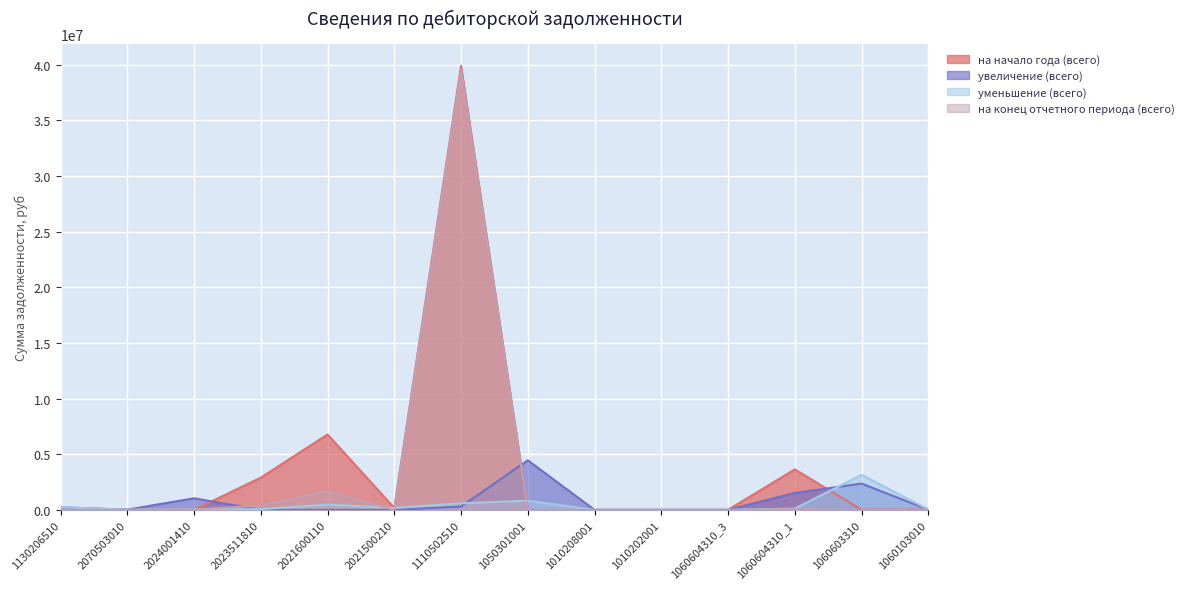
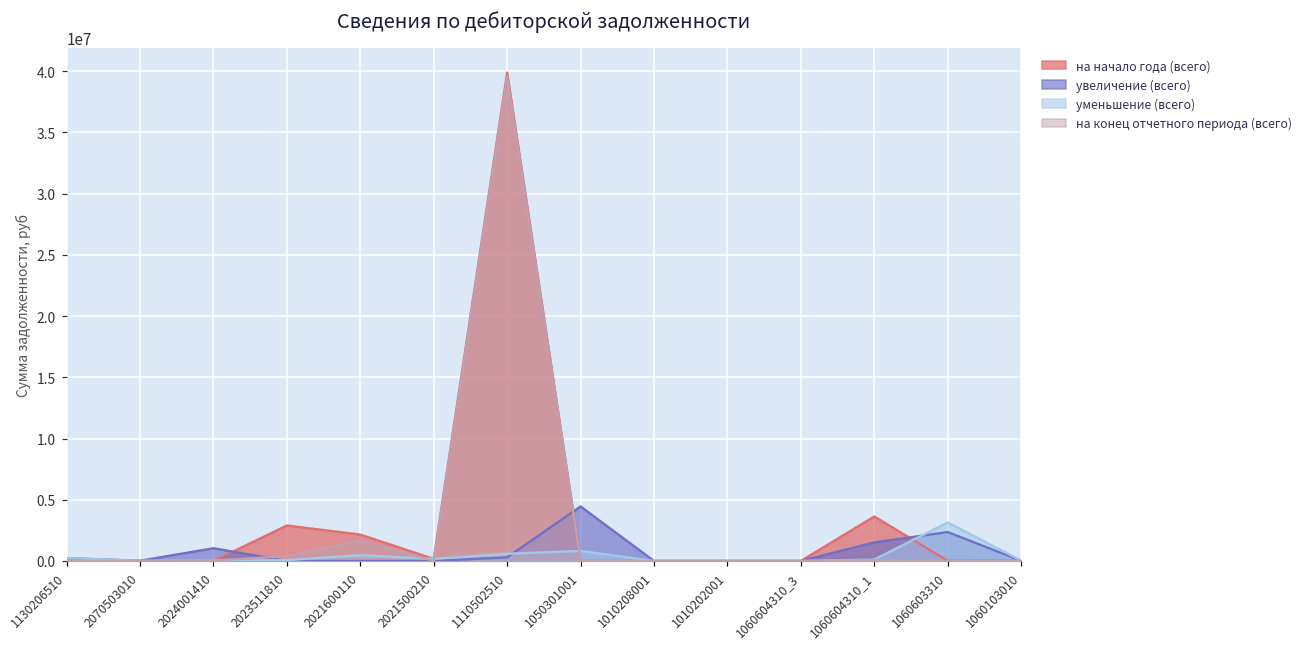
на начало года (всего), 2021600110: 6800000 -> 2200000
